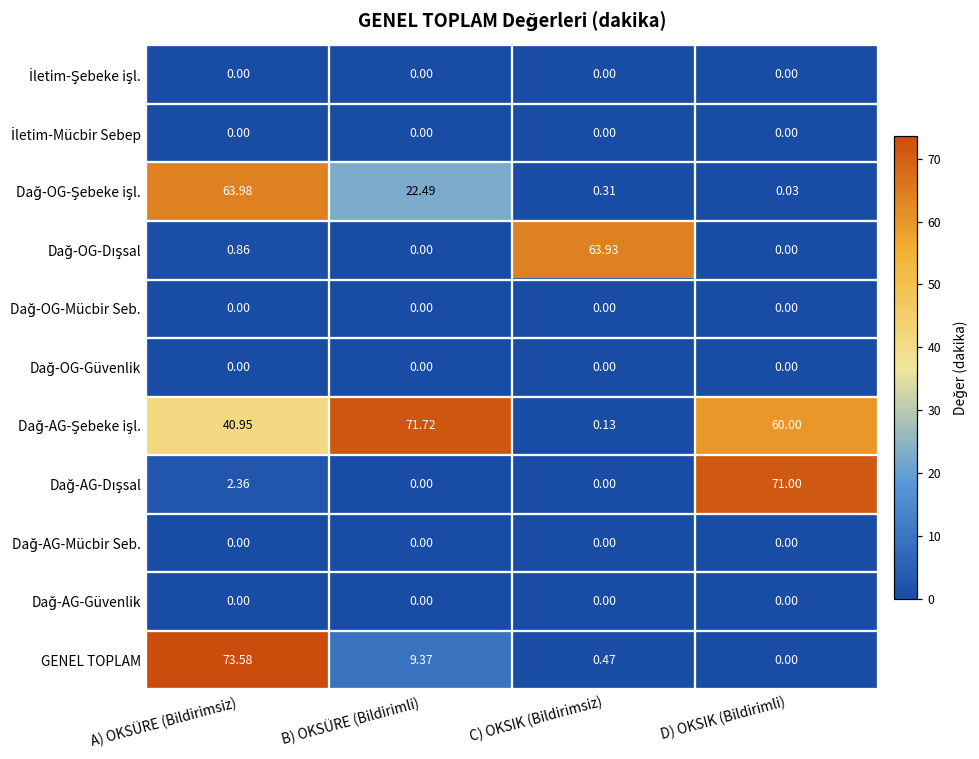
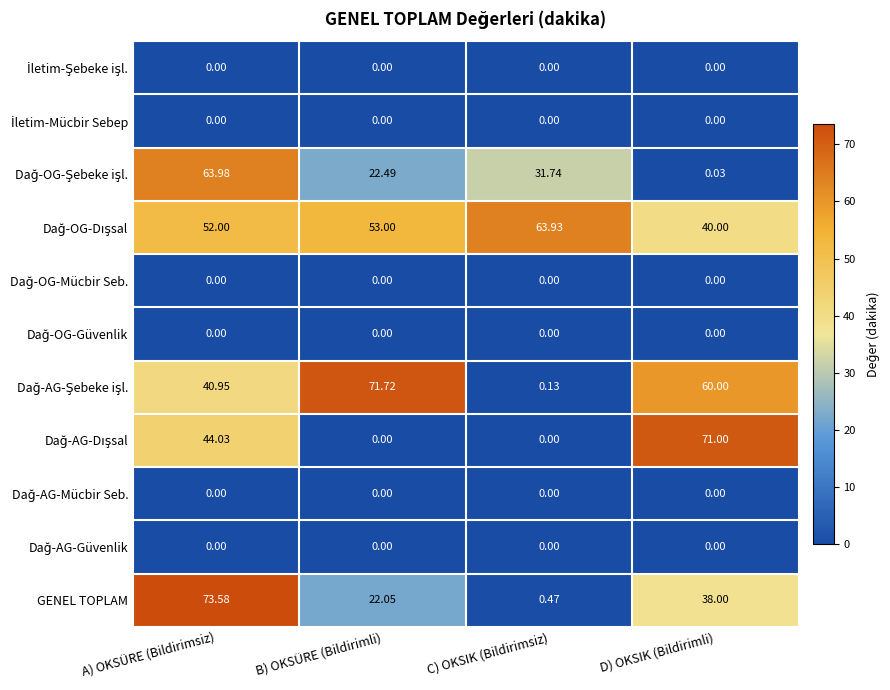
Dağ-OG-Şebeke işl., C) OKSIK (Bildirimsiz): 0.31 -> 31.74
Dağ-OG-Dışsal, A) OKSÜRE (Bildirimsiz): 0.86 -> 52.00
Dağ-OG-Dışsal, B) OKSÜRE (Bildirimli): 0.00 -> 53.00
Dağ-OG-Dışsal, D) OKSIK (Bildirimli): 0.00 -> 40.00
Dağ-AG-Dışsal, A) OKSÜRE (Bildirimsiz): 2.36 -> 44.03
GENEL TOPLAM, B) OKSÜRE (Bildirimli): 9.37 -> 22.05
GENEL TOPLAM, D) OKSIK (Bildirimli): 0.00 -> 38.00
